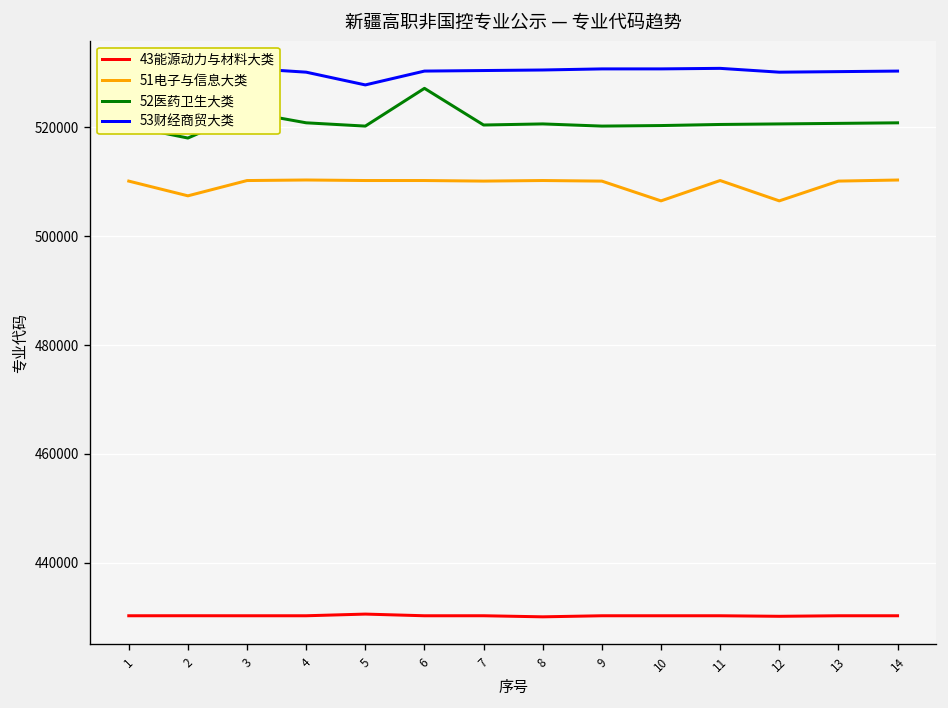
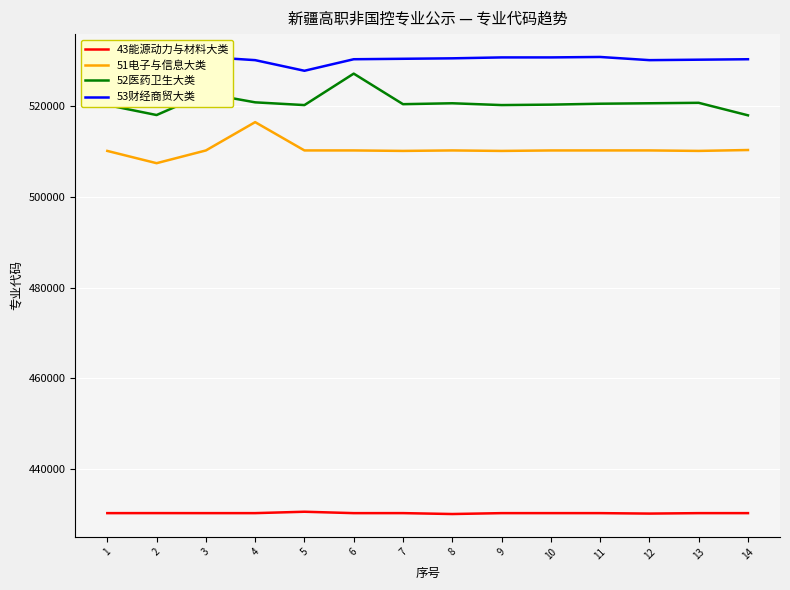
51电子与信息大类, 4: 510000 -> 516000
51电子与信息大类, 10: 506000 -> 510000
51电子与信息大类, 12: 506000 -> 510000
52医药卫生大类, 14: 521000 -> 518000
